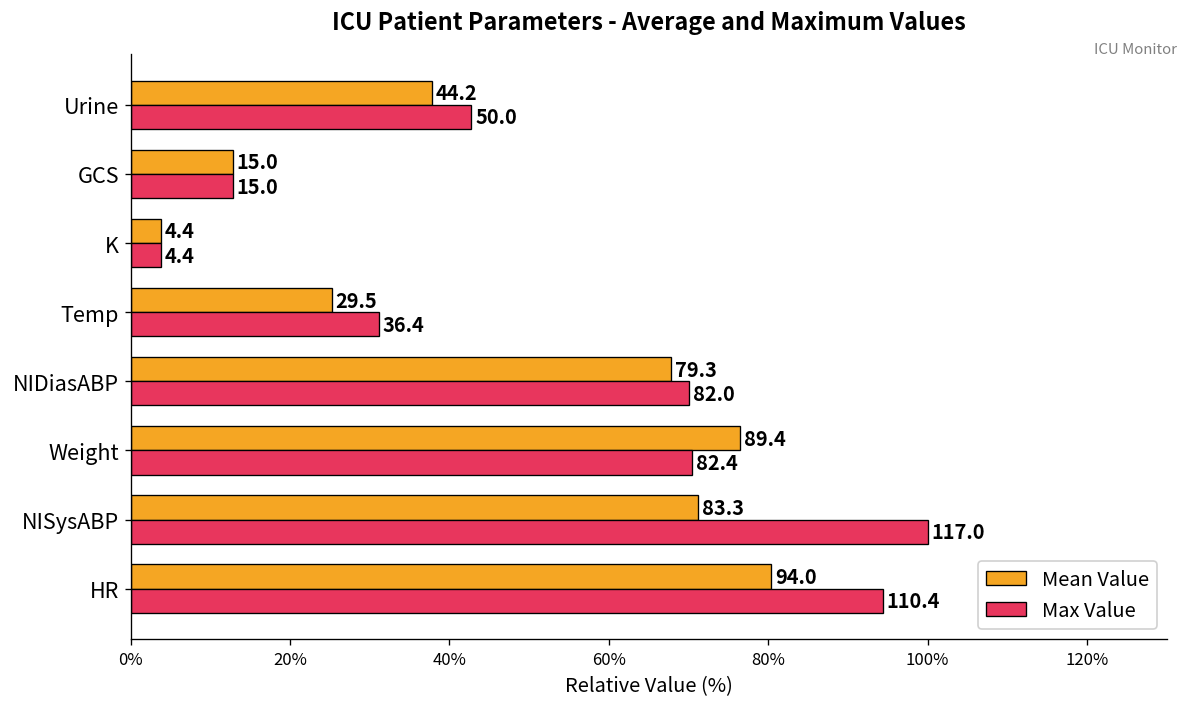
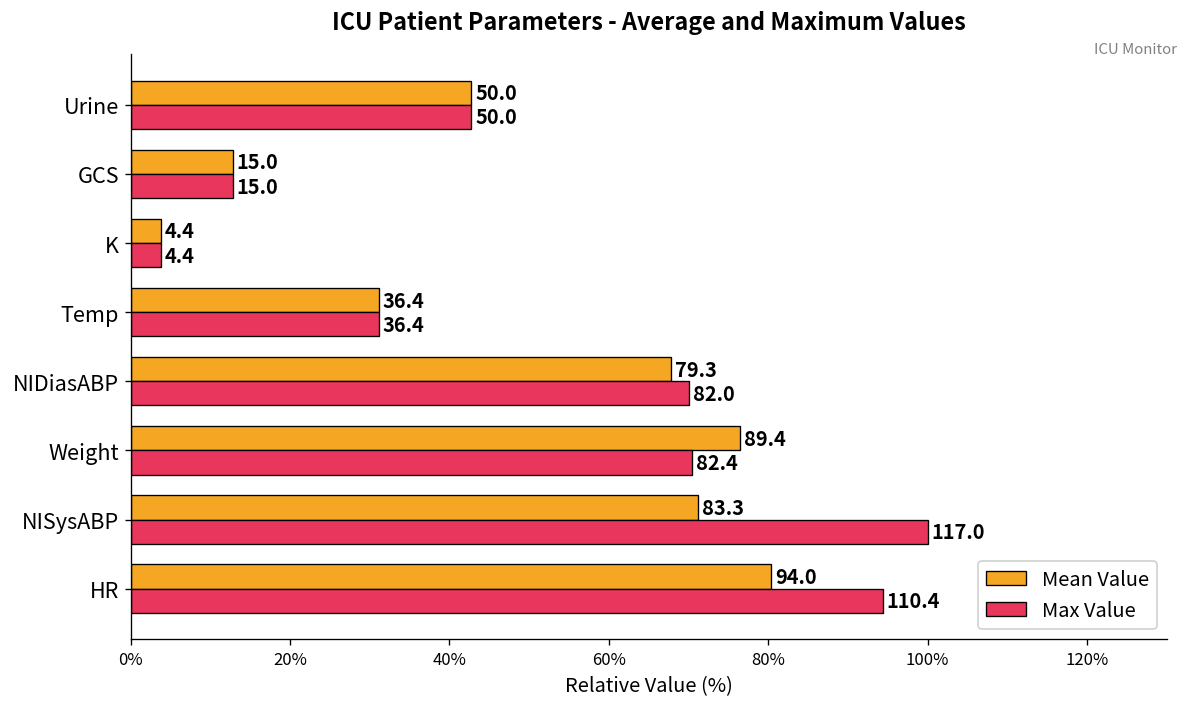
Mean Value, Urine: 44.2 -> 50.0
Mean Value, Temp: 29.5 -> 36.4
